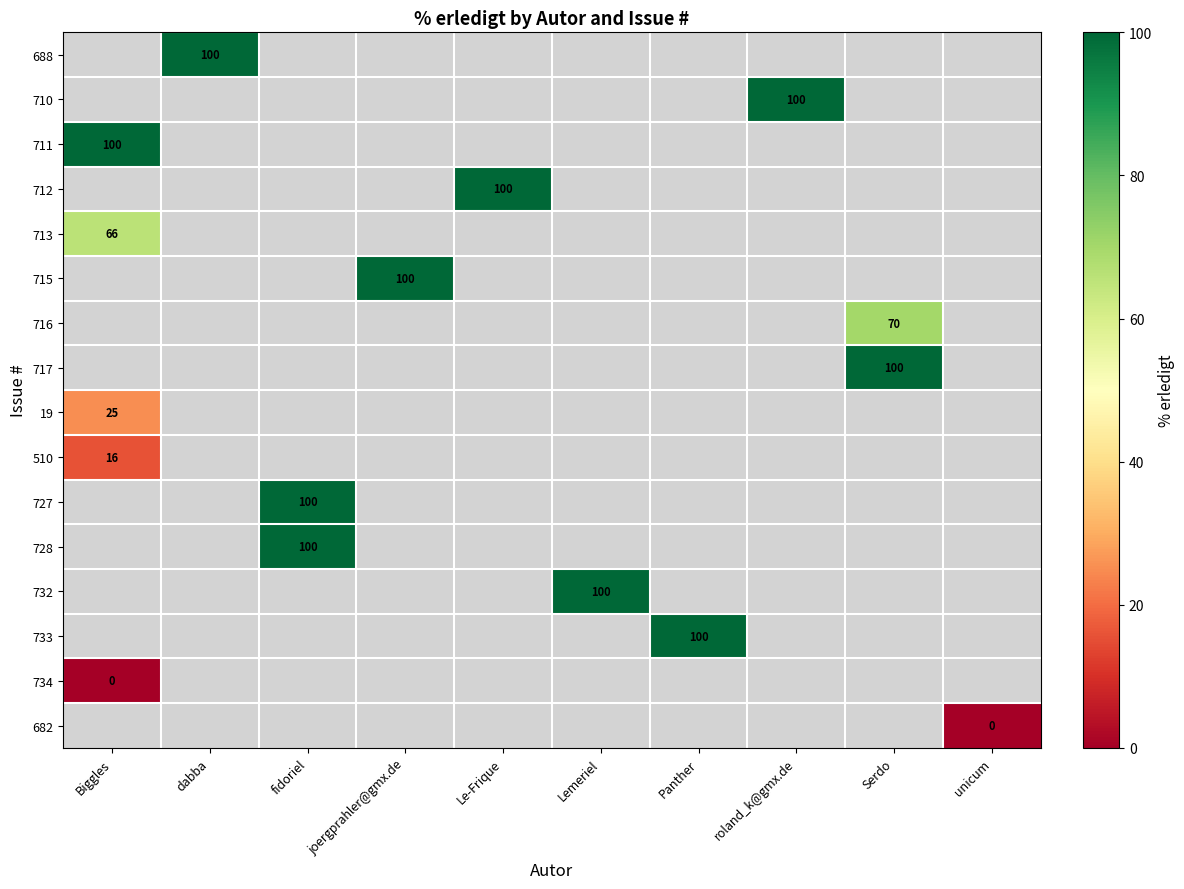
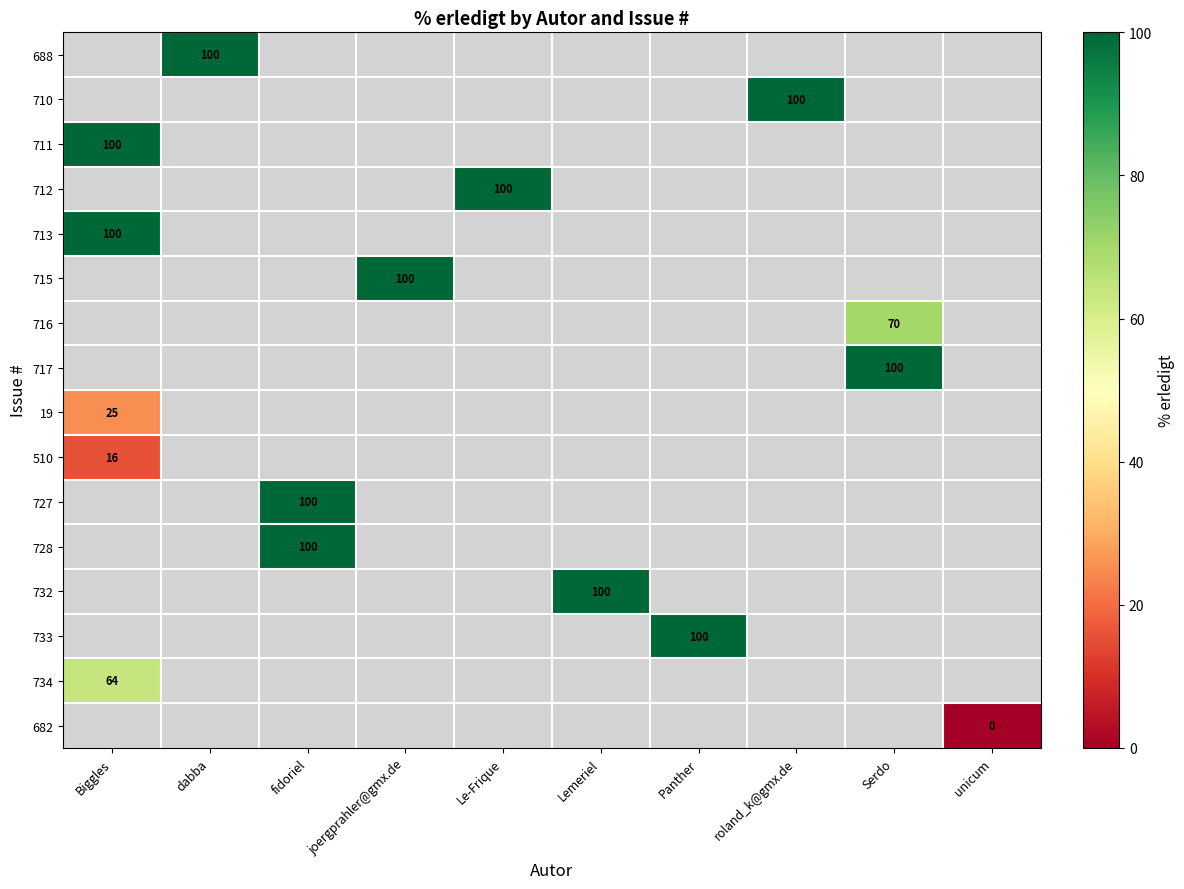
713, Biggles: 66 -> 100
734, Biggles: 0 -> 64
